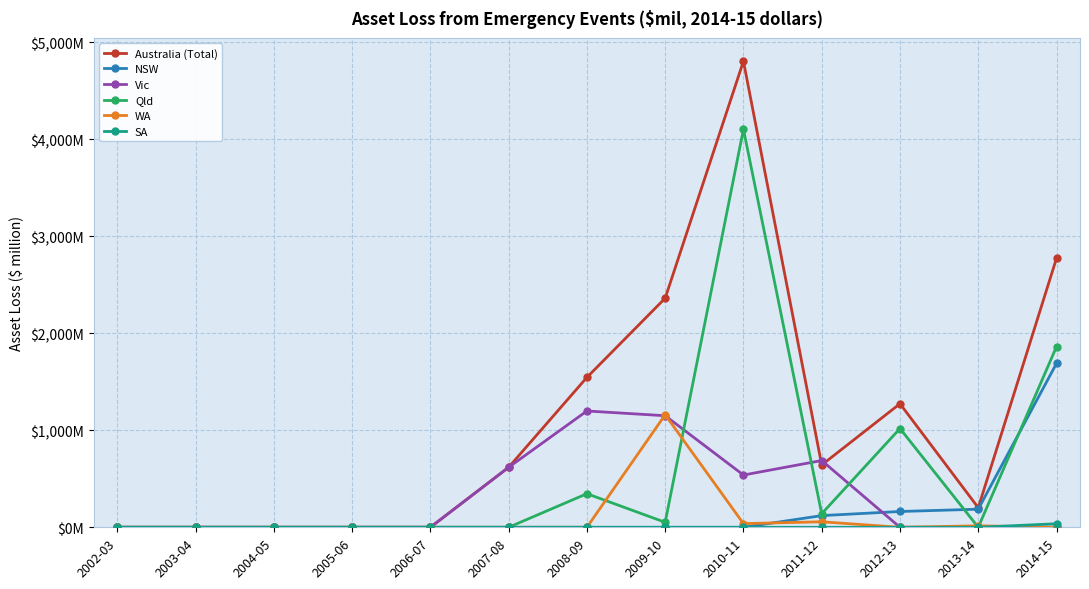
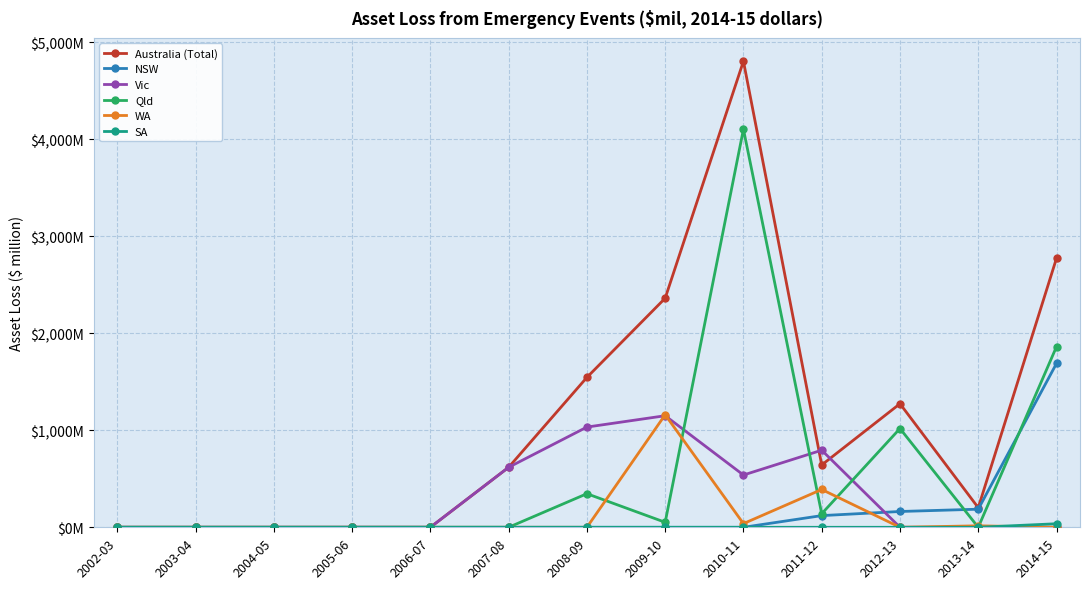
Vic, 2008-09: $1,200,000,000 -> $1,000,000,000
Vic, 2011-12: $700,000,000 -> $800,000,000
WA, 2011-12: $100,000,000 -> $400,000,000
